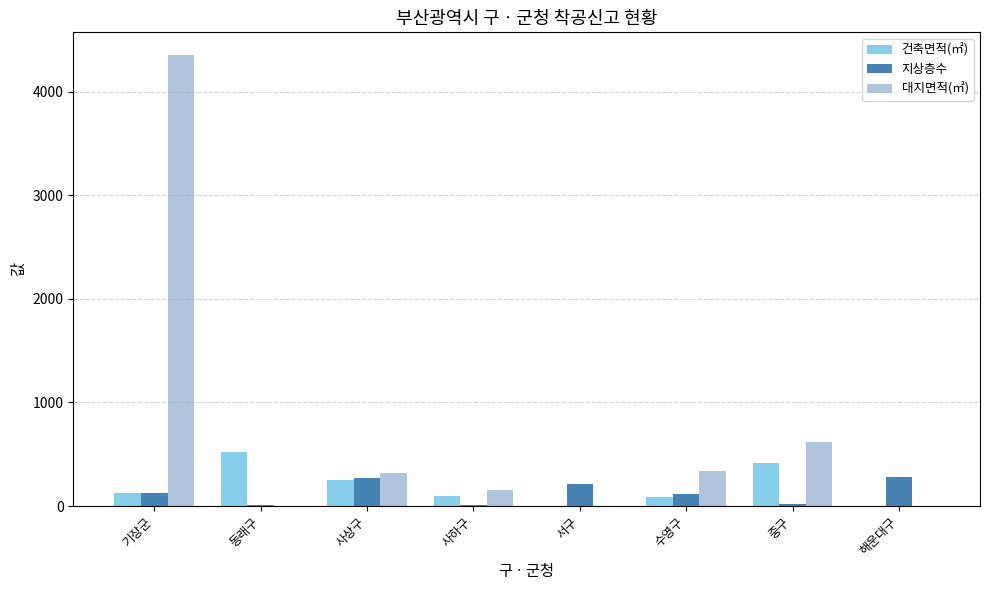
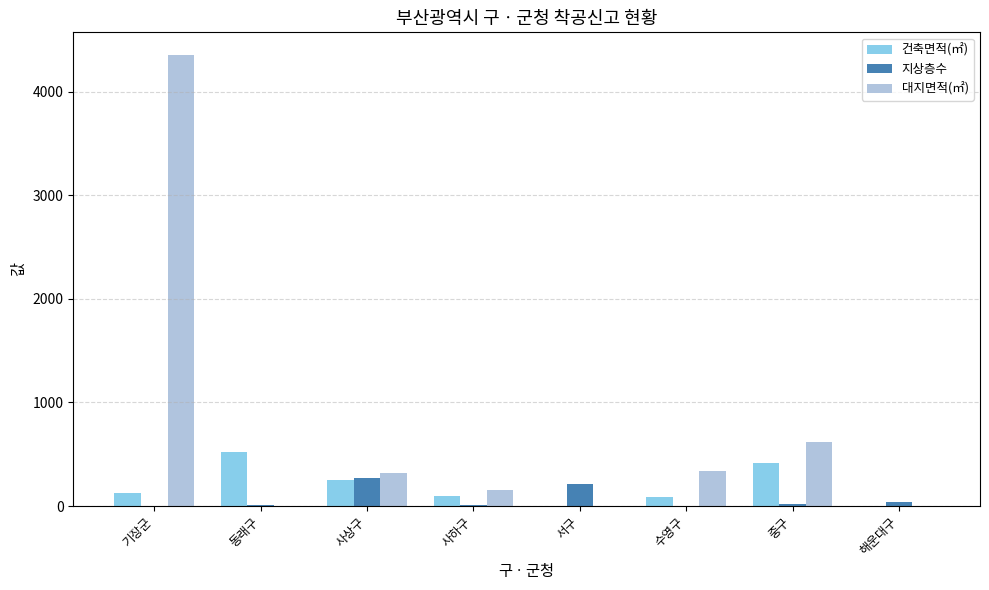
지상층수, 기장군: 130 -> 0
지상층수, 수영구: 110 -> 0
지상층수, 해운대구: 280 -> 40
